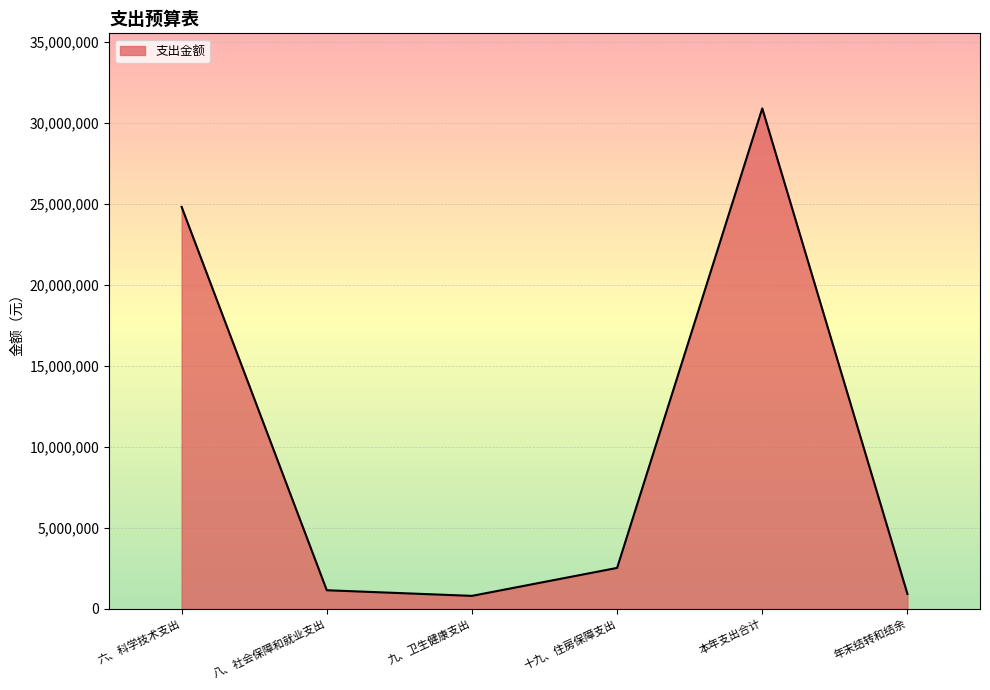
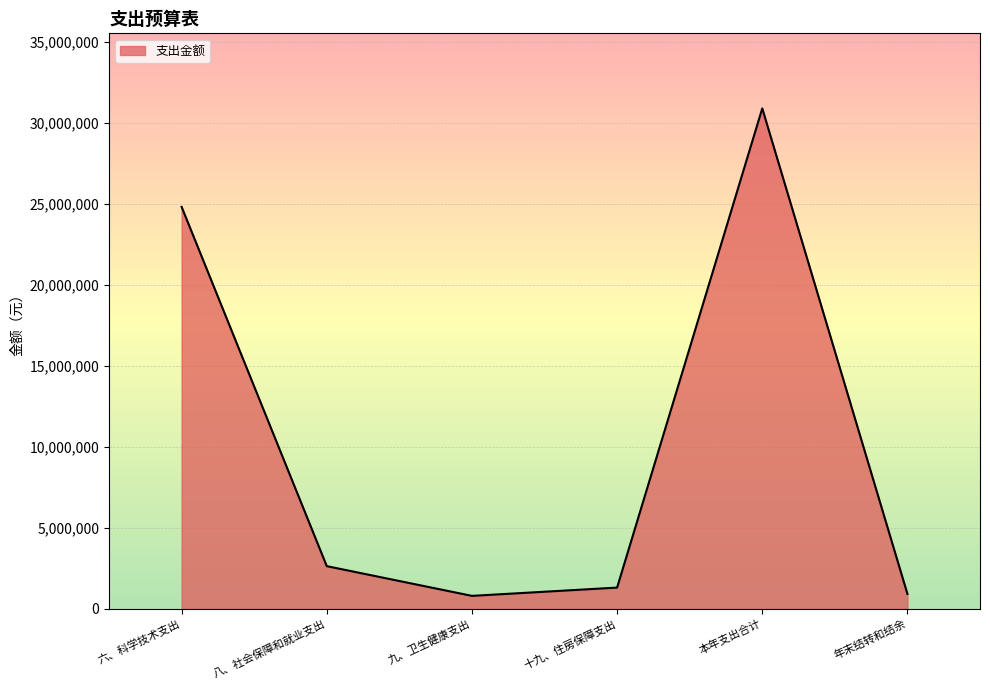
八、社会保障和就业支出: 1,200,000 -> 2,600,000
十九、住房保障支出: 2,500,000 -> 1,300,000
